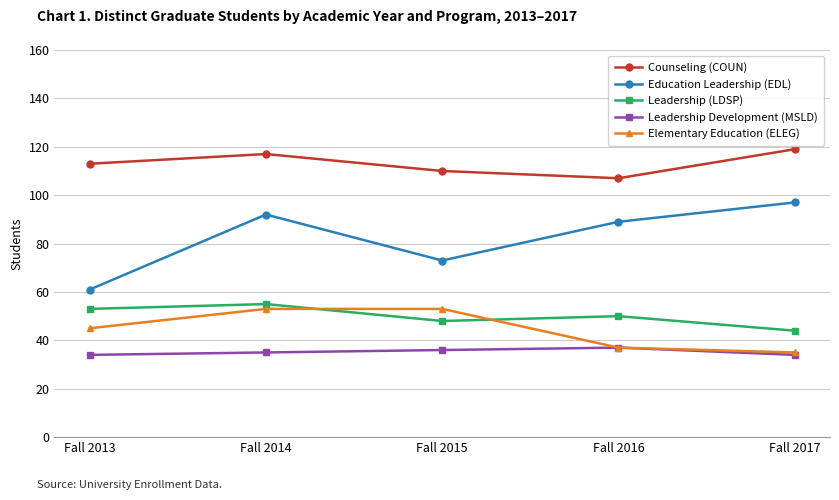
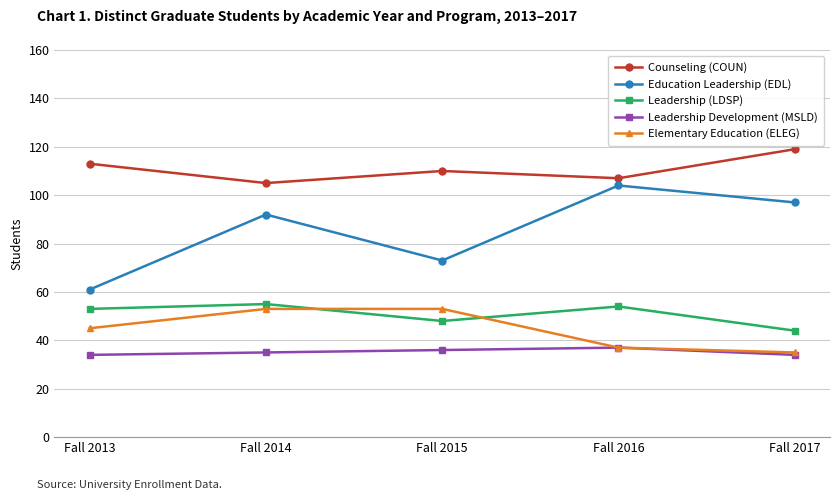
Counseling (COUN), Fall 2014: 117 -> 105
Education Leadership (EDL), Fall 2016: 89 -> 104
Leadership (LDSP), Fall 2016: 50 -> 54
